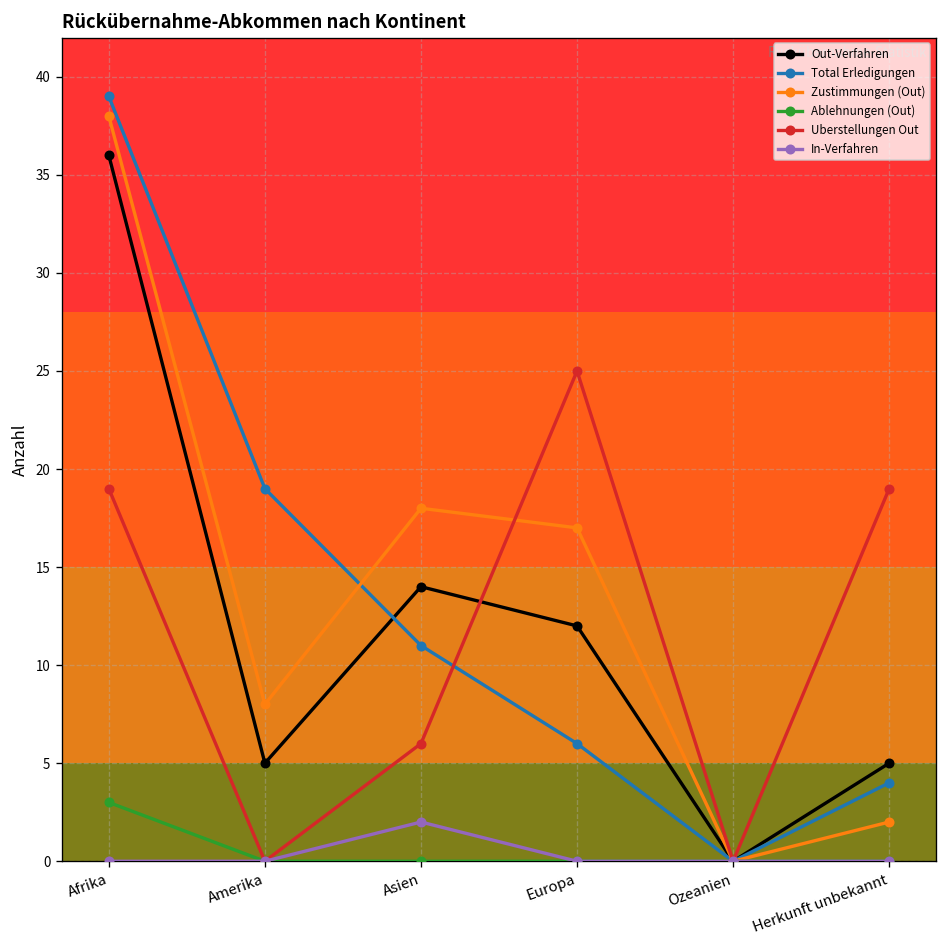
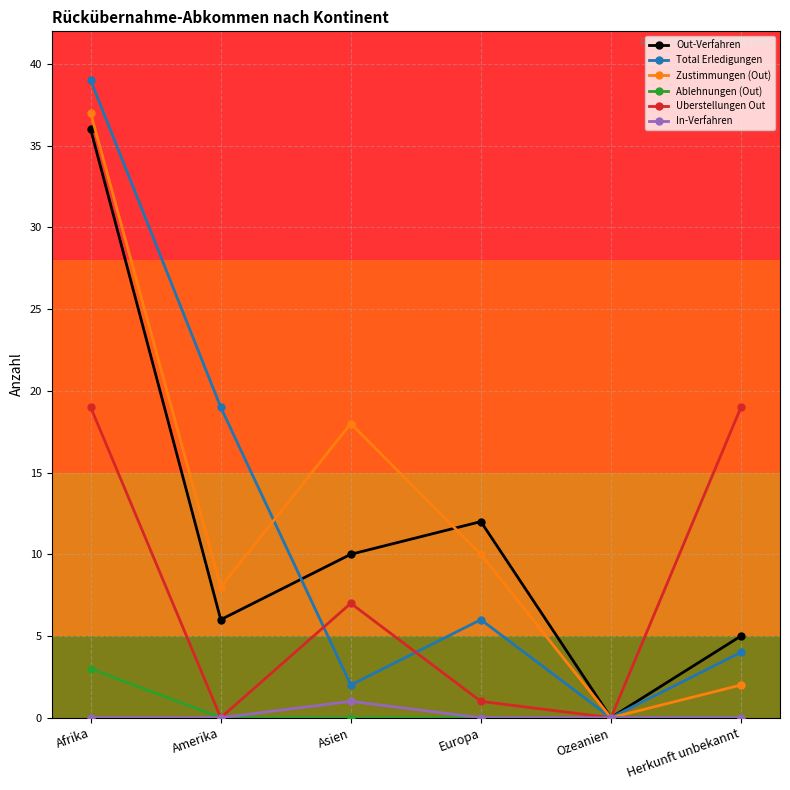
Zustimmungen (Out), Afrika: 38 -> 37
Out-Verfahren, Amerika: 5 -> 6
Out-Verfahren, Asien: 14 -> 10
Total Erledigungen, Asien: 11 -> 2
Uberstellungen Out, Asien: 6 -> 7
In-Verfahren, Asien: 2 -> 1
Zustimmungen (Out), Europa: 17 -> 10
Uberstellungen Out, Europa: 25 -> 1
